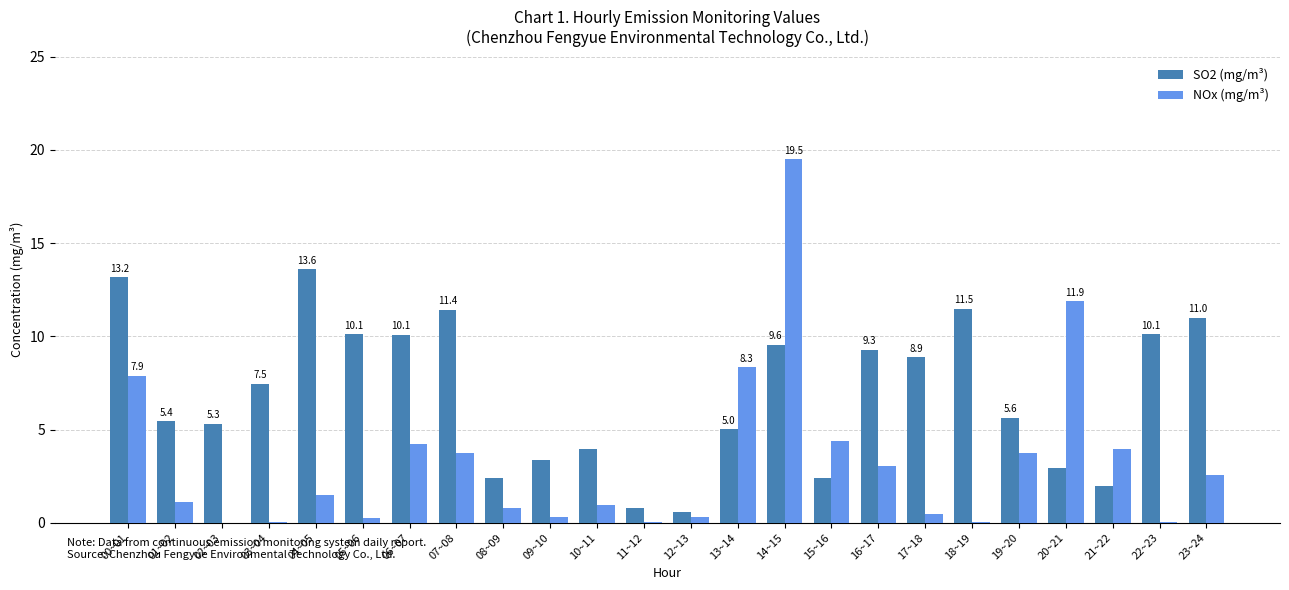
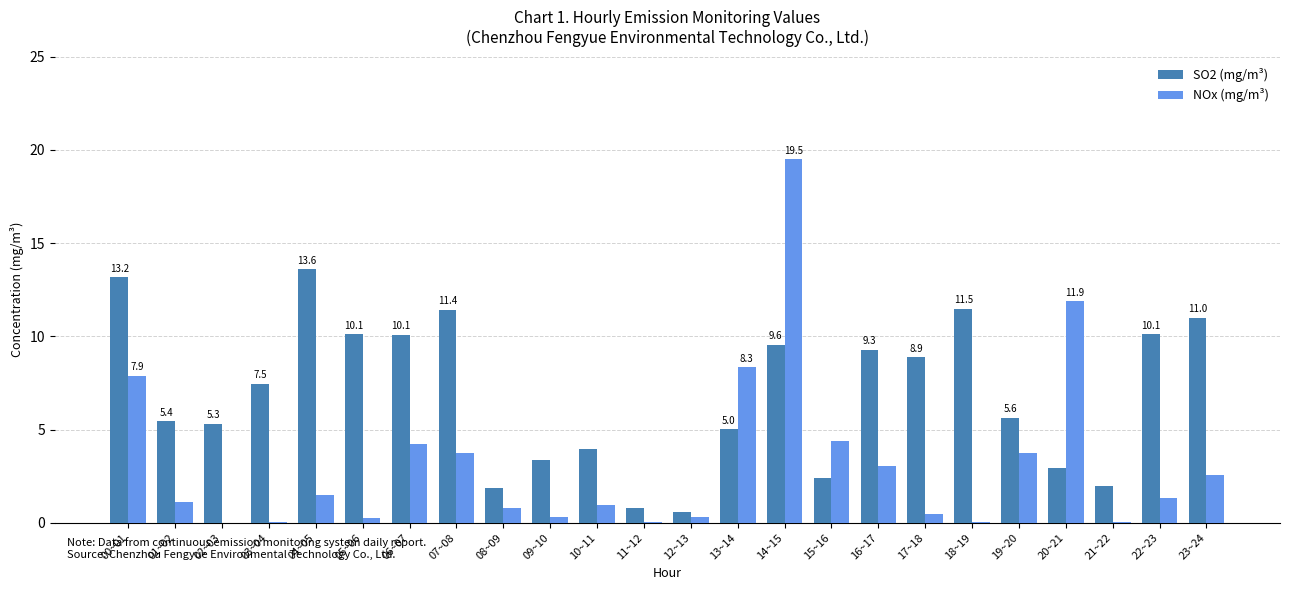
SO2 (mg/m³), 08~09: 2.4 -> 1.9
NOx (mg/m³), 21~22: 4.0 -> 0.0
NOx (mg/m³), 22~23: 0.0 -> 1.4
